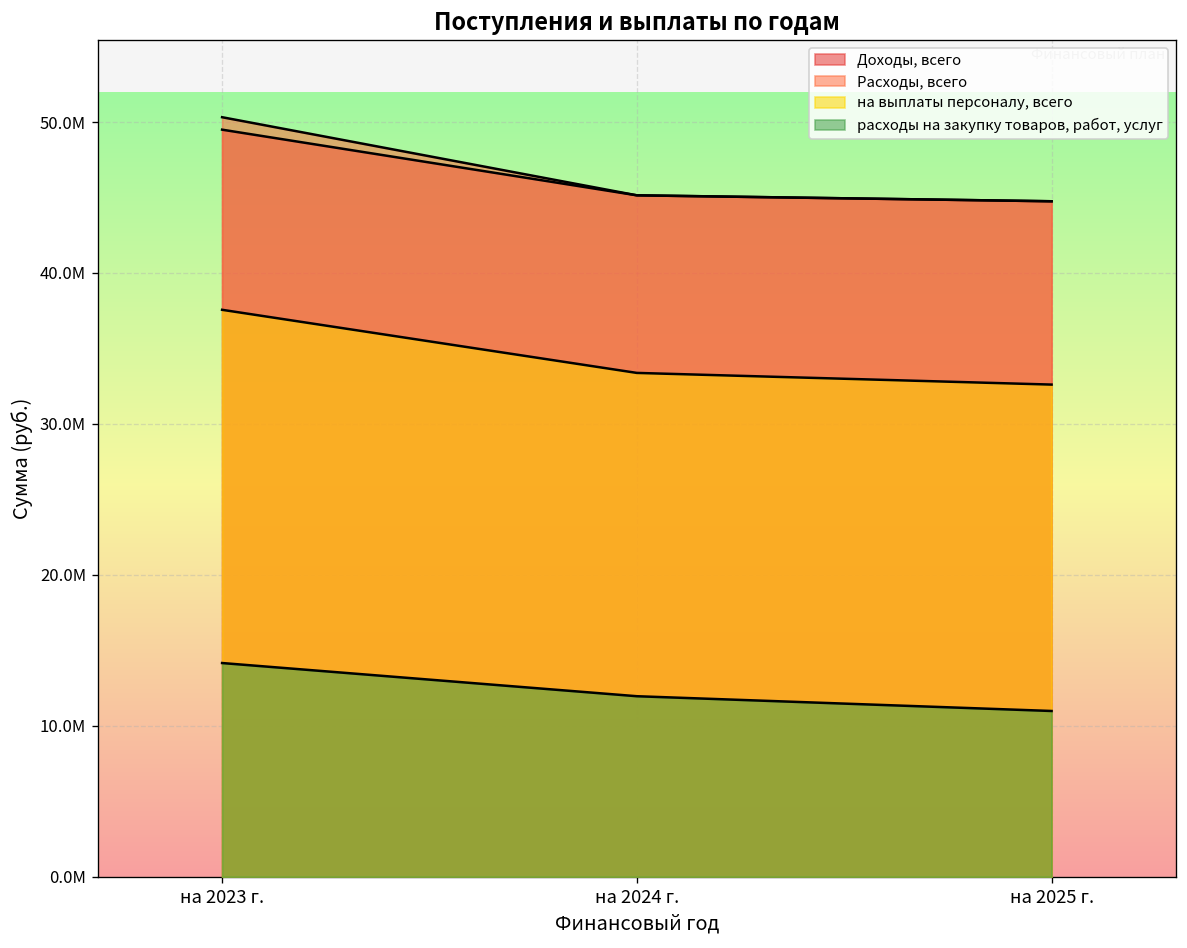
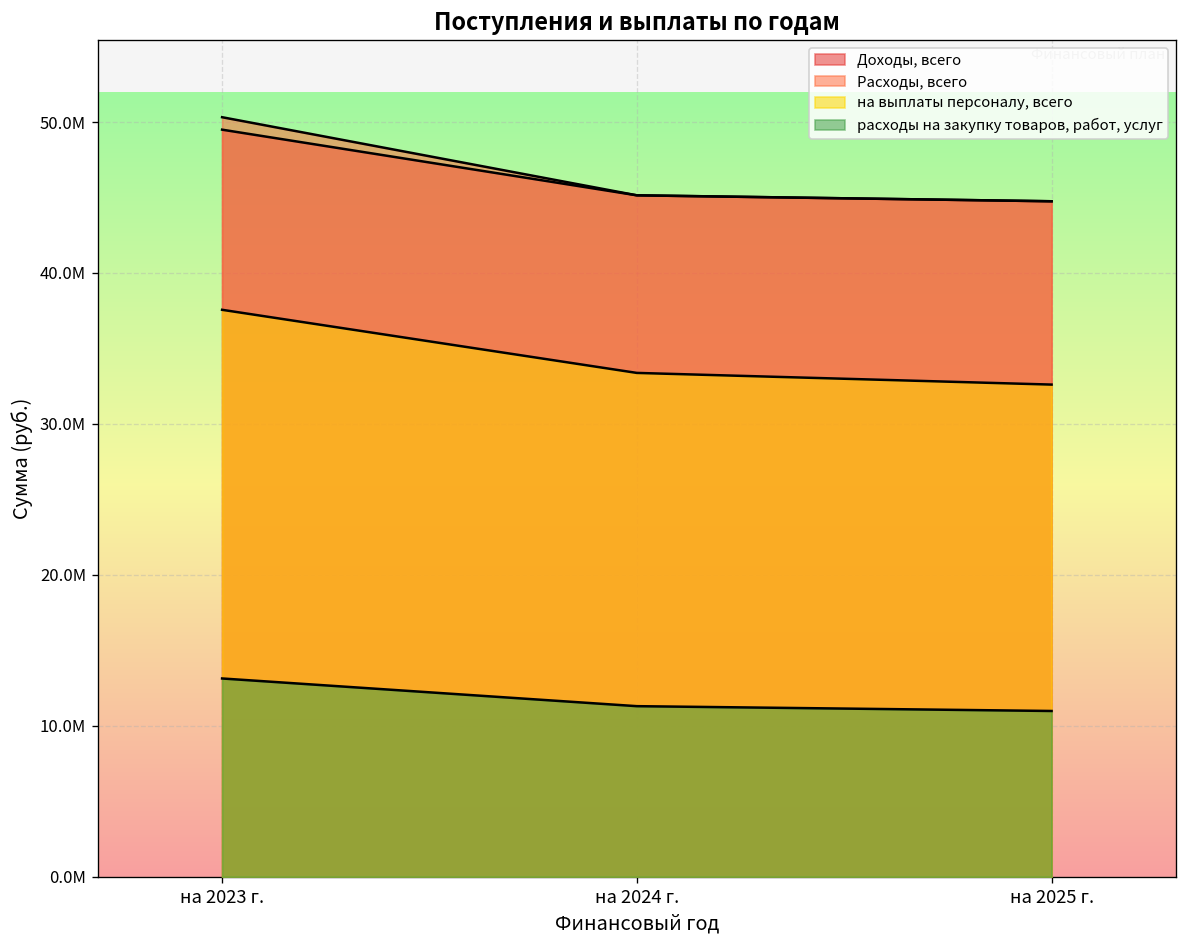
расходы на закупку товаров, работ, услуг, на 2023 г.: 14200000 -> 13100000
расходы на закупку товаров, работ, услуг, на 2024 г.: 12000000 -> 11300000
